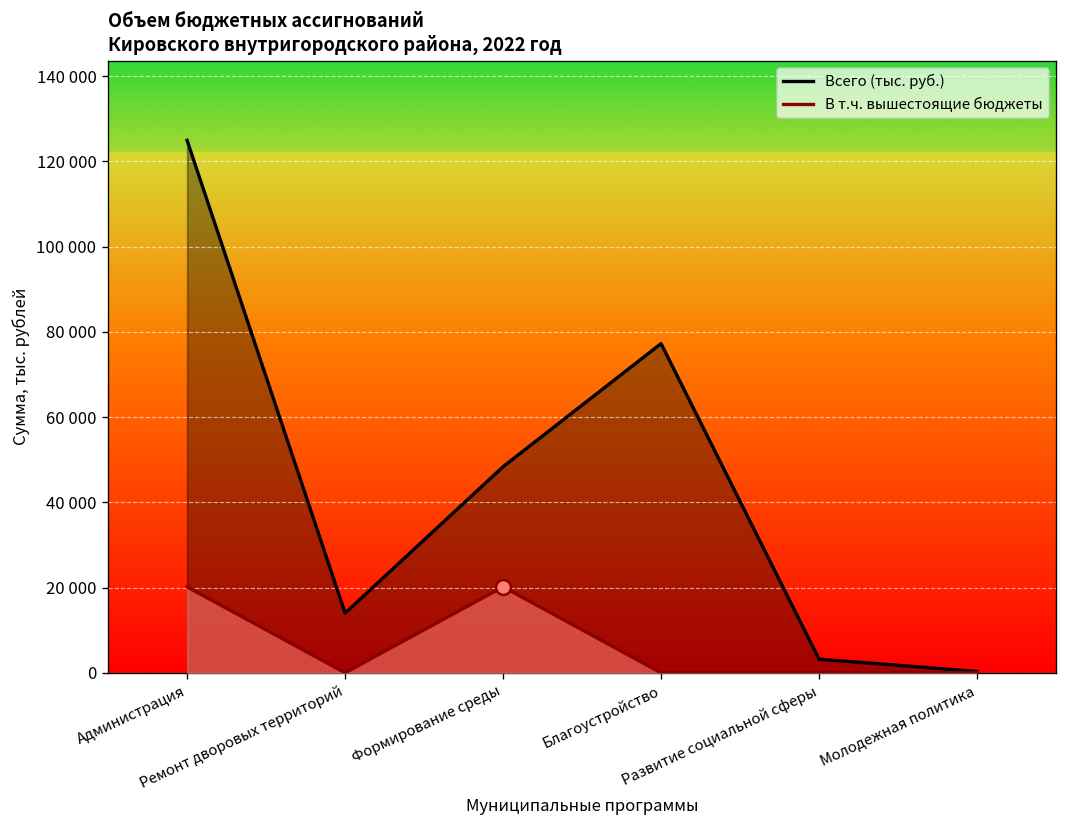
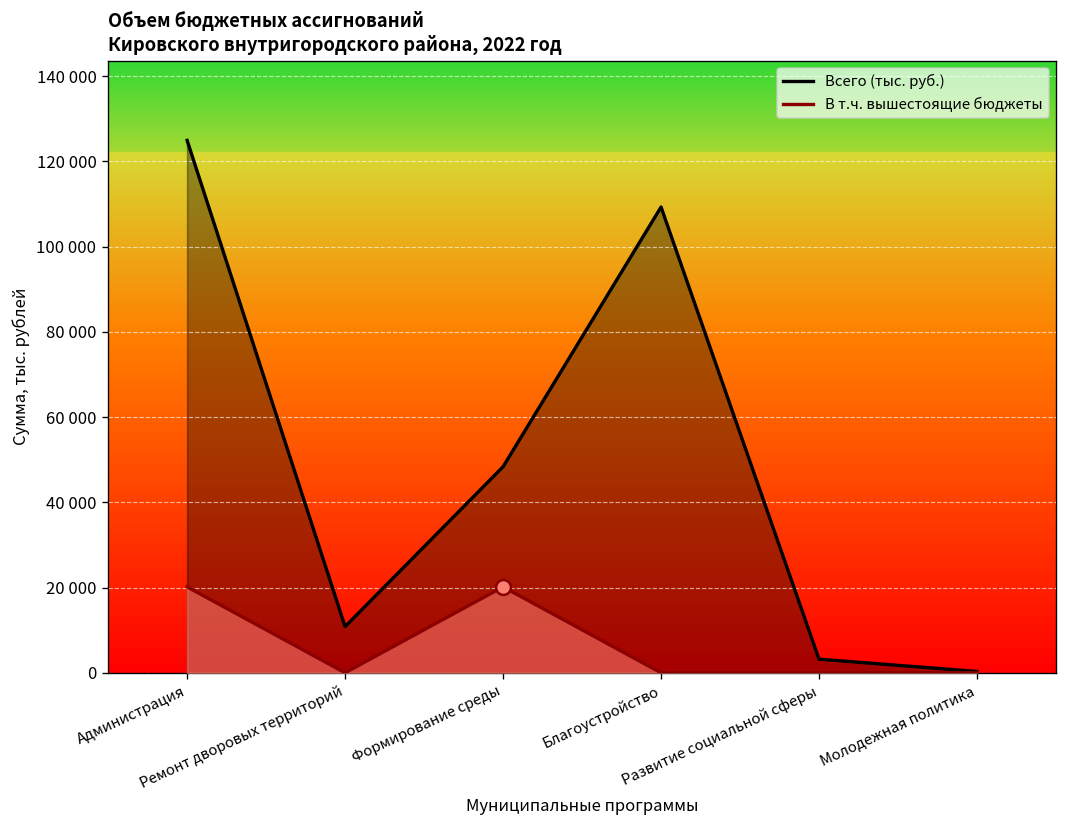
Всего (тыс. руб.), Ремонт дворовых территорий: 14000 -> 11000
Всего (тыс. руб.), Благоустройство: 77000 -> 109000
